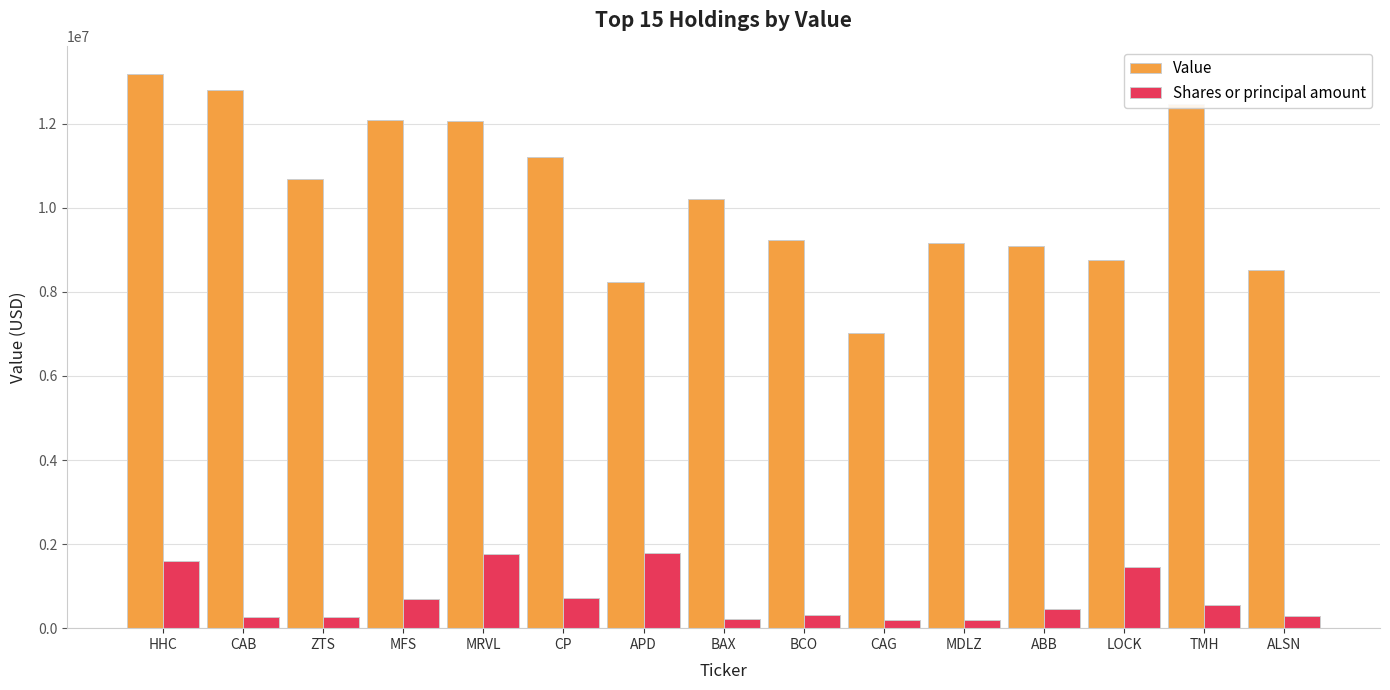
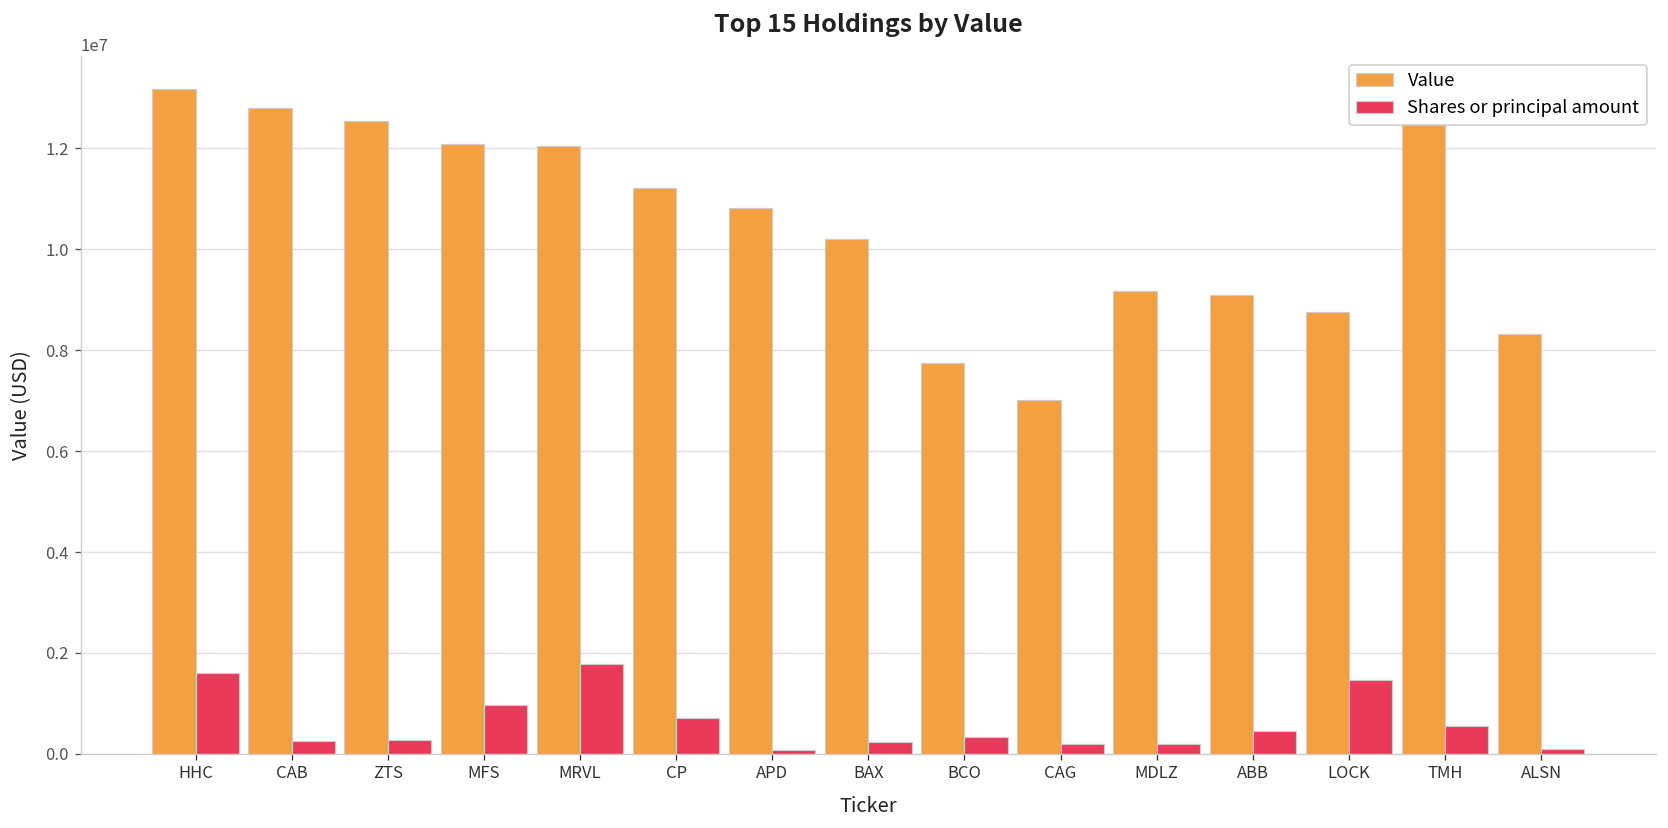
Value, ZTS: 10700000 -> 12500000
Shares or principal amount, MFS: 700000 -> 1000000
Value, APD: 8200000 -> 10800000
Shares or principal amount, APD: 1800000 -> 100000
Value, BCO: 9200000 -> 7800000
Value, ALSN: 8500000 -> 8300000
Shares or principal amount, ALSN: 300000 -> 100000
